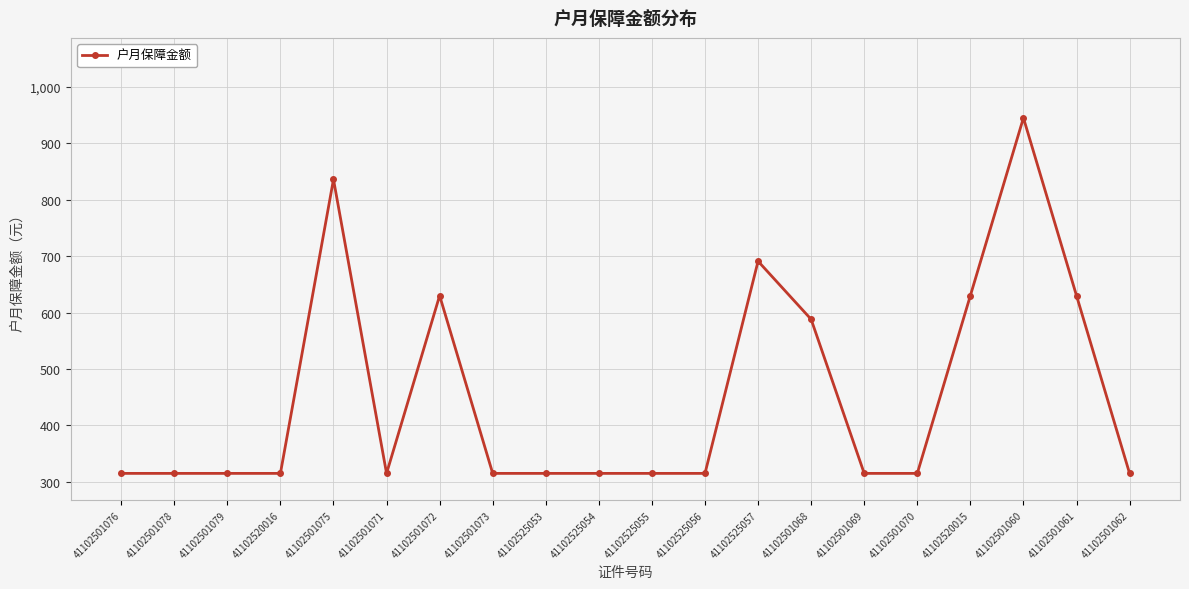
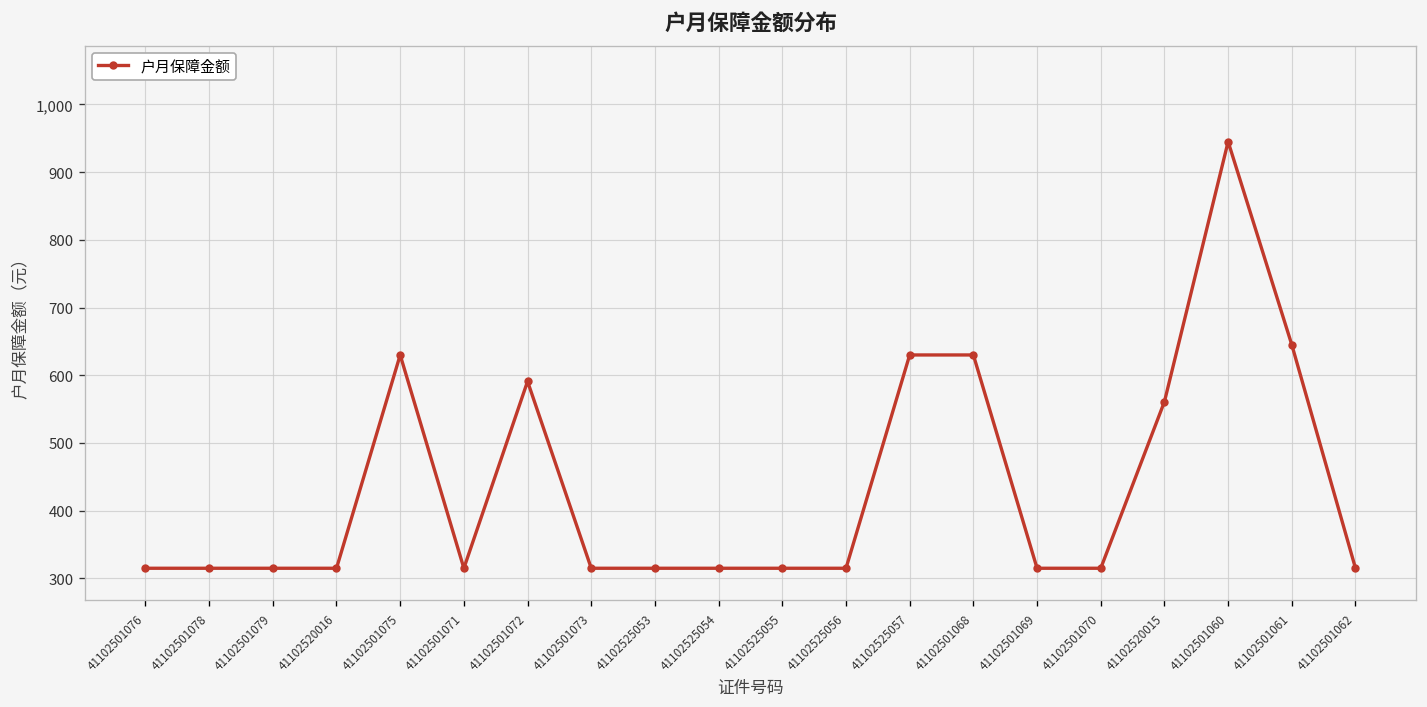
41102501075: 840 -> 630
41102501072: 630 -> 590
41102525057: 690 -> 630
41102501068: 590 -> 630
41102520015: 630 -> 560
41102501061: 630 -> 650
